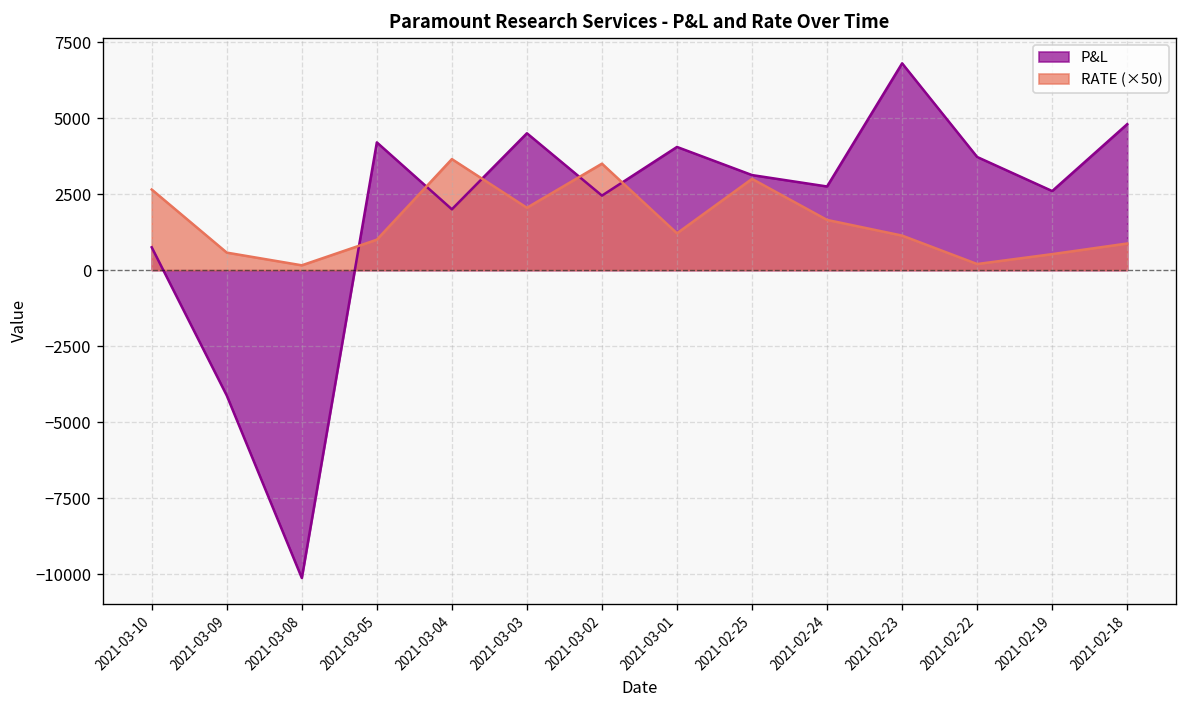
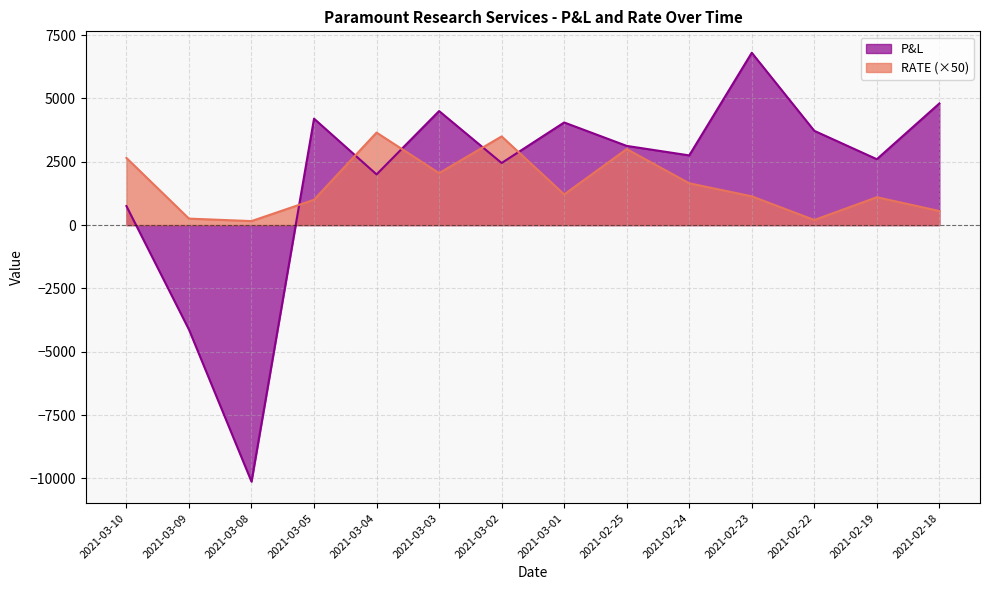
RATE (×50), 2021-03-09: 600 -> 300
RATE (×50), 2021-02-19: 500 -> 1100
RATE (×50), 2021-02-18: 900 -> 600
